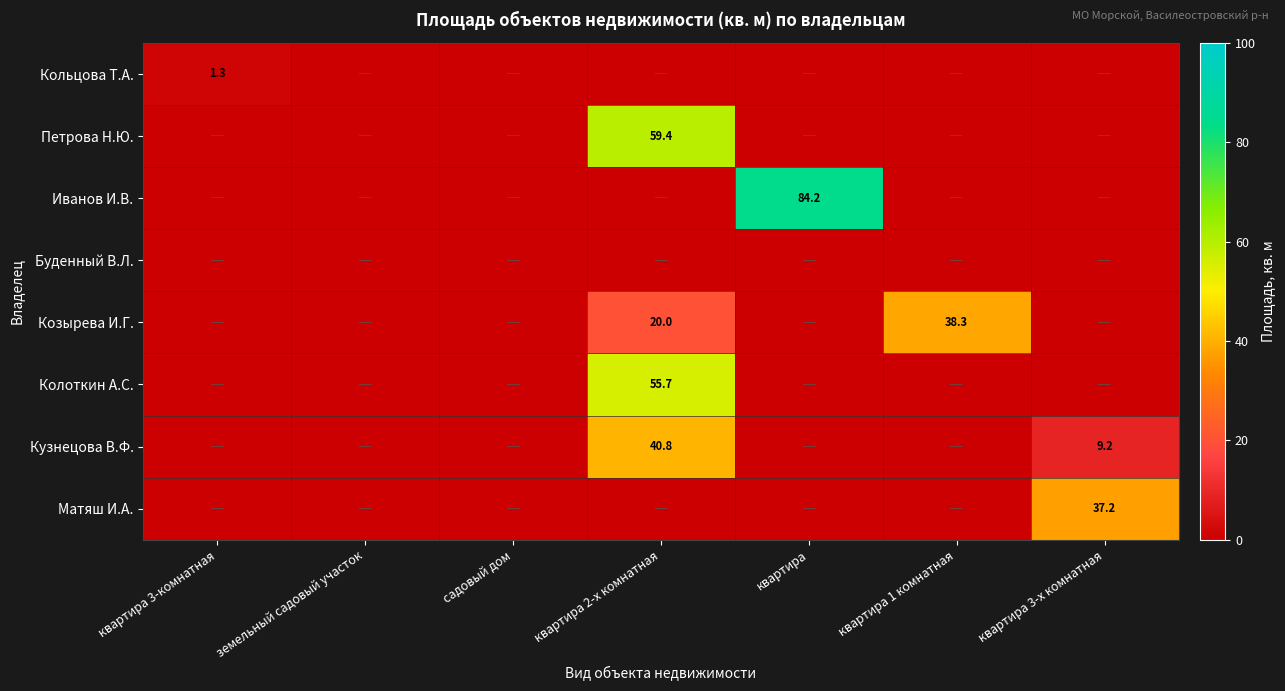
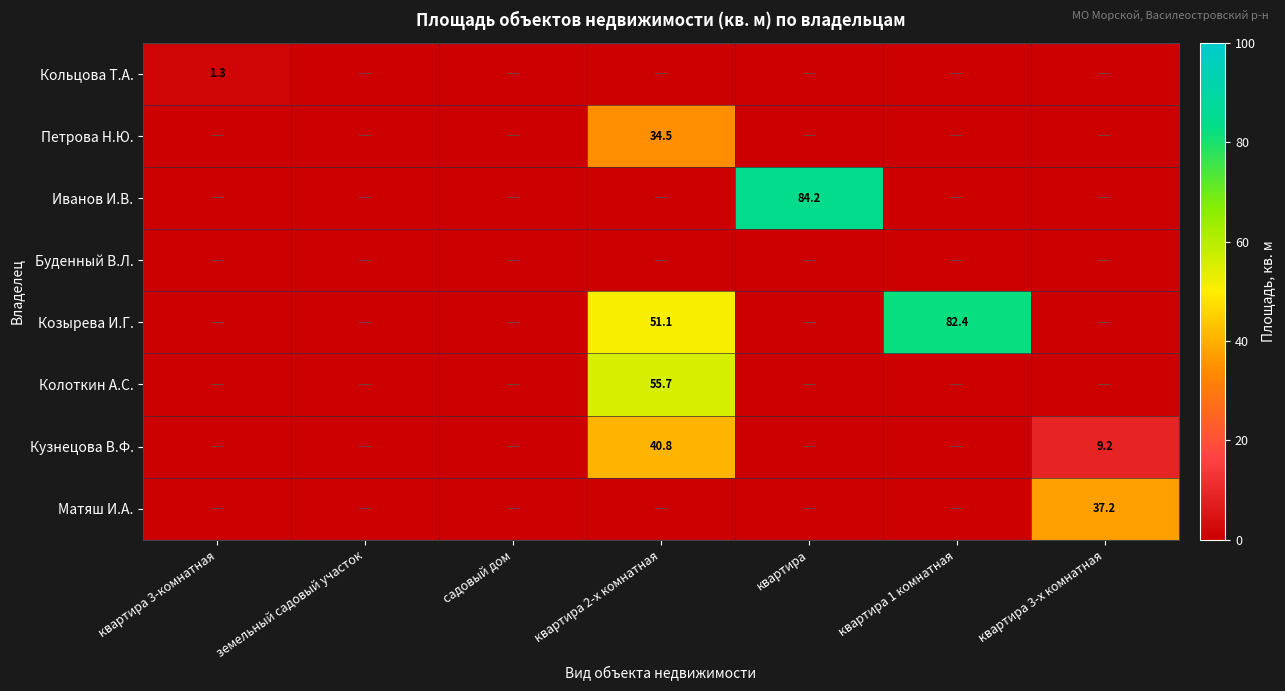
Петрова Н.Ю., квартира 2-х комнатная: 59.4 -> 34.5
Козырева И.Г., квартира 2-х комнатная: 20.0 -> 51.1
Козырева И.Г., квартира 1 комнатная: 38.3 -> 82.4
